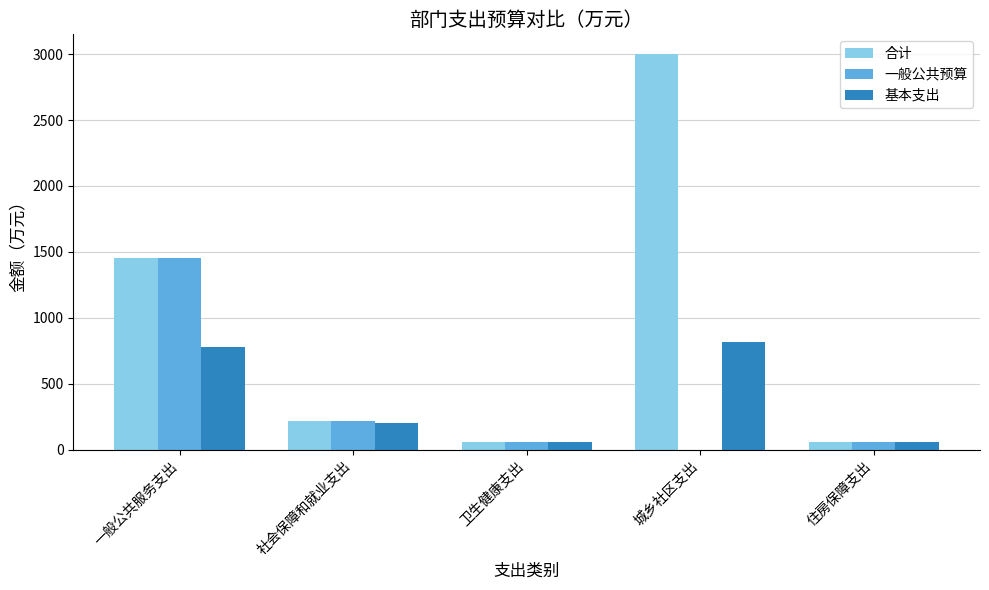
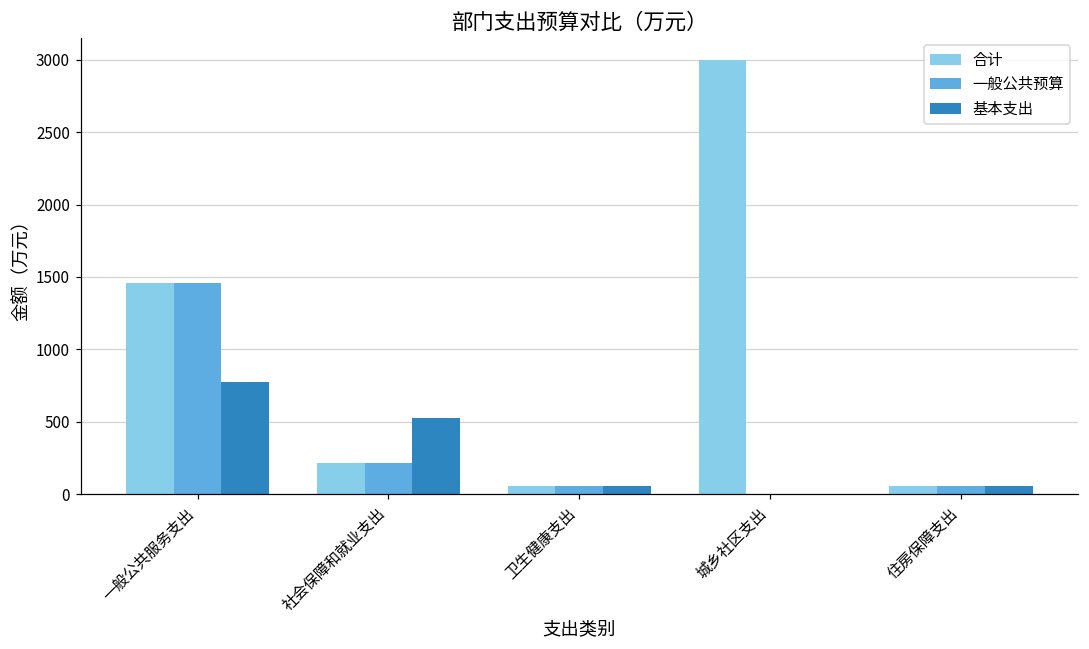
基本支出, 社会保障和就业支出: 200 -> 530
基本支出, 城乡社区支出: 820 -> 0
